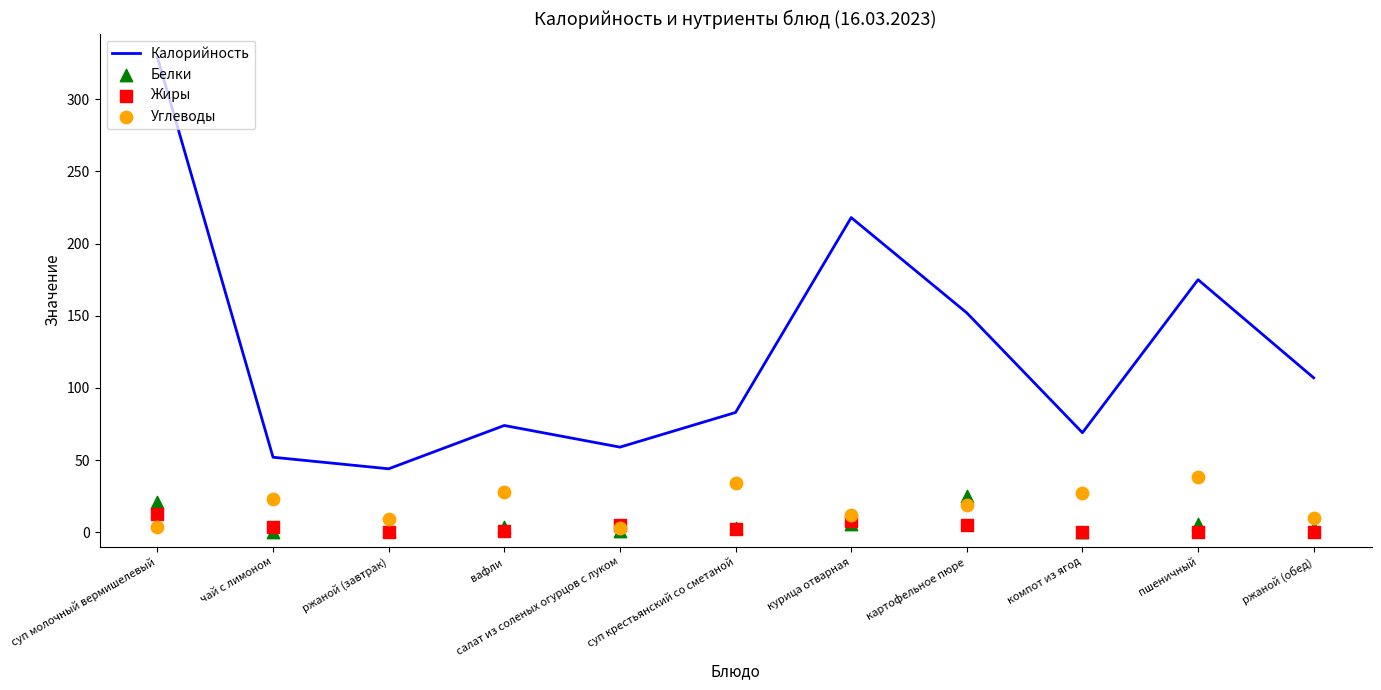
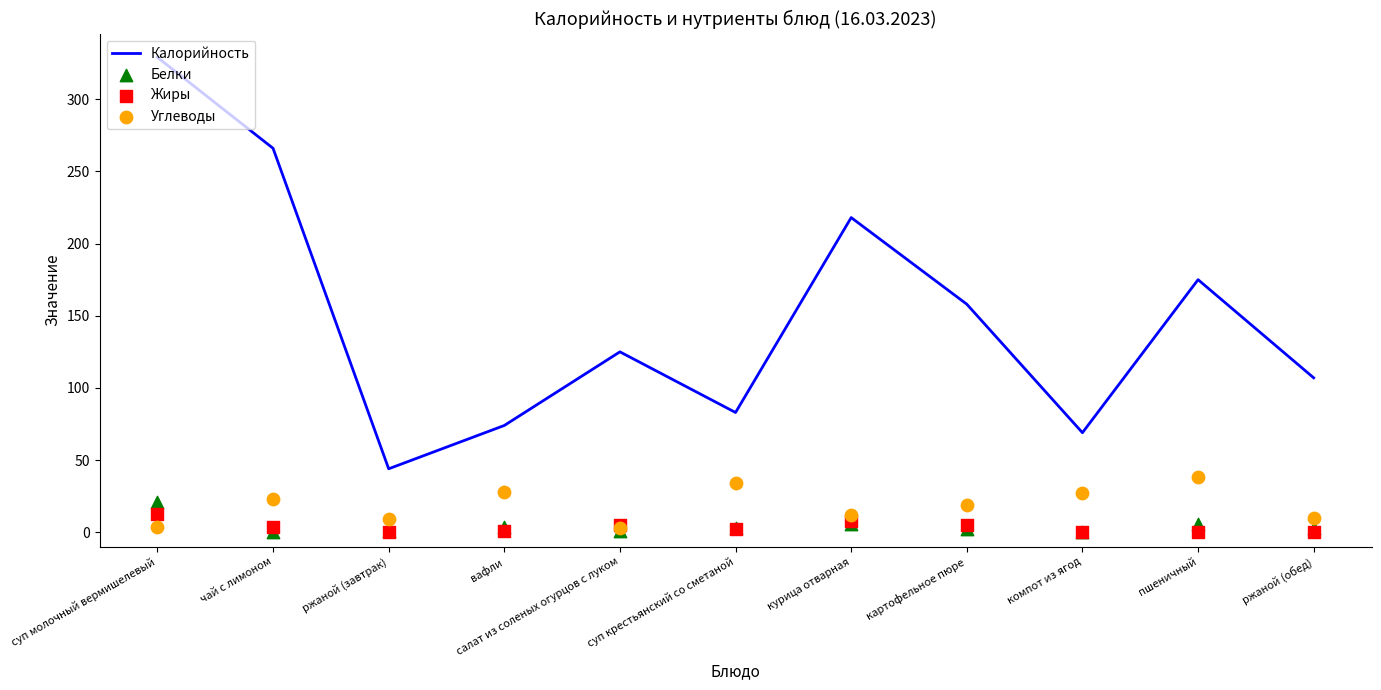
Калорийность, чай с лимоном: 52 -> 266
Калорийность, салат из соленых огурцов с луком: 59 -> 125
Калорийность, картофельное пюре: 152 -> 158
Белки, картофельное пюре: 25 -> 2
